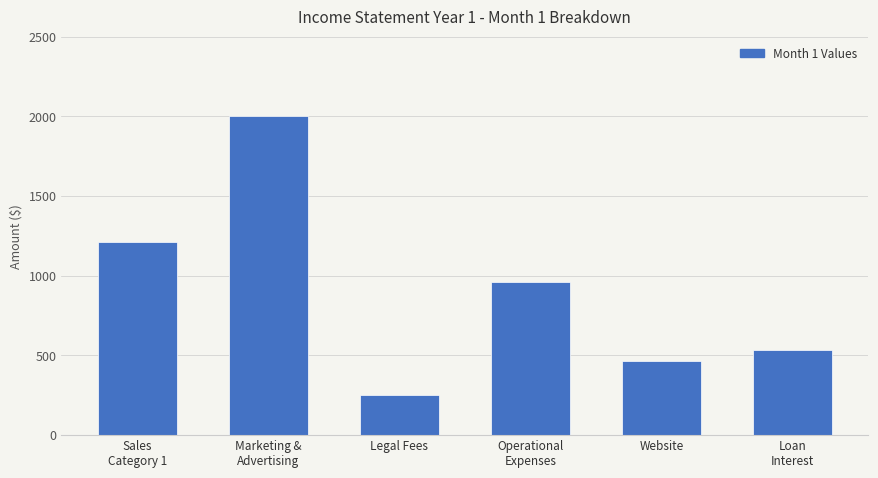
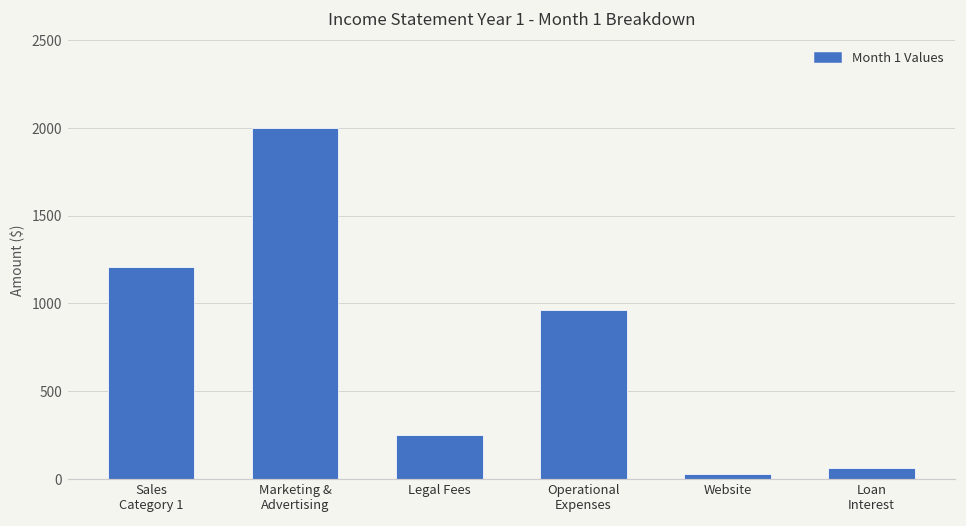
Website: 470 -> 30
Loan Interest: 530 -> 60
